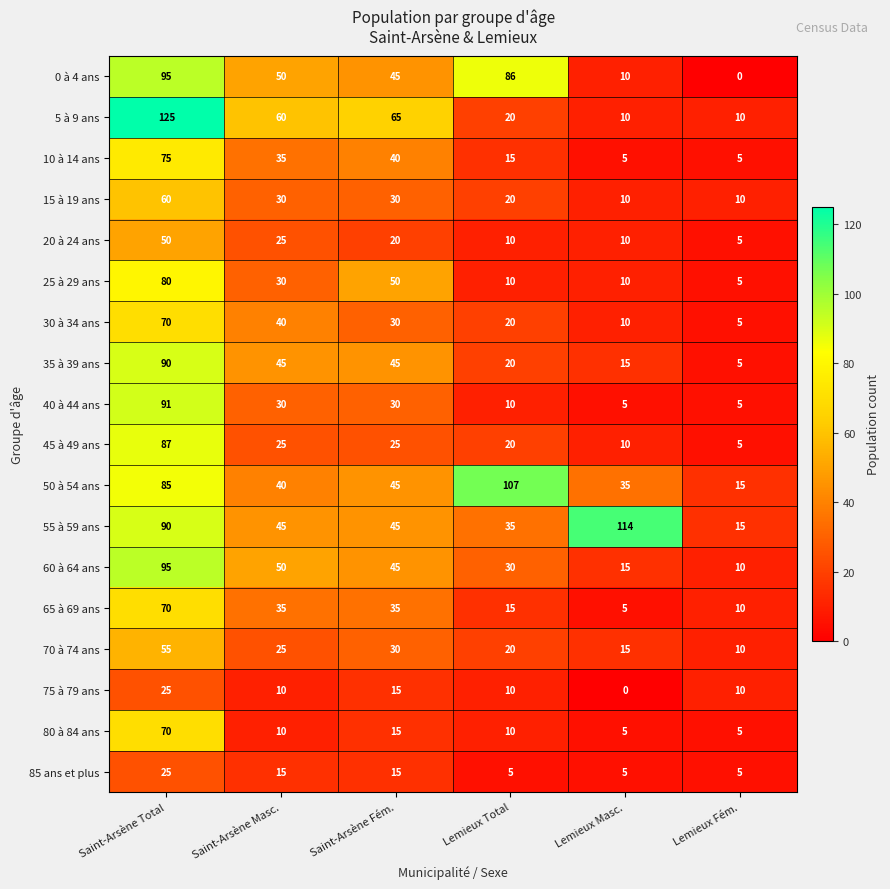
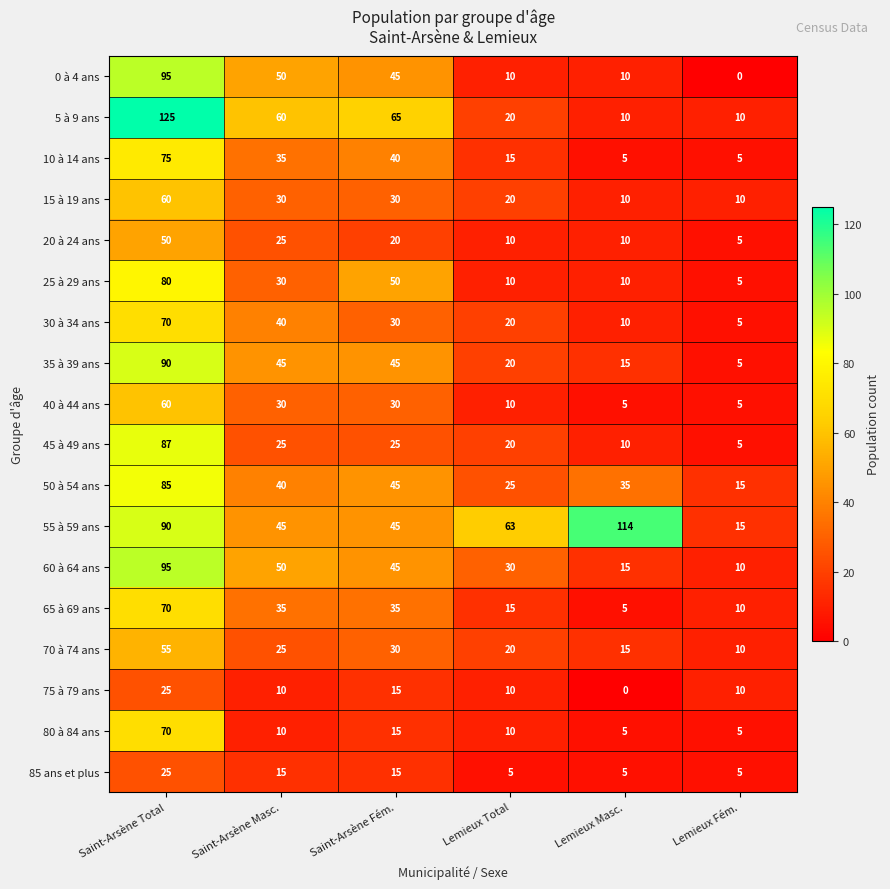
0 à 4 ans, Lemieux Total: 86 -> 10
40 à 44 ans, Saint-Arsène Total: 91 -> 60
50 à 54 ans, Lemieux Total: 107 -> 25
55 à 59 ans, Lemieux Total: 35 -> 63
